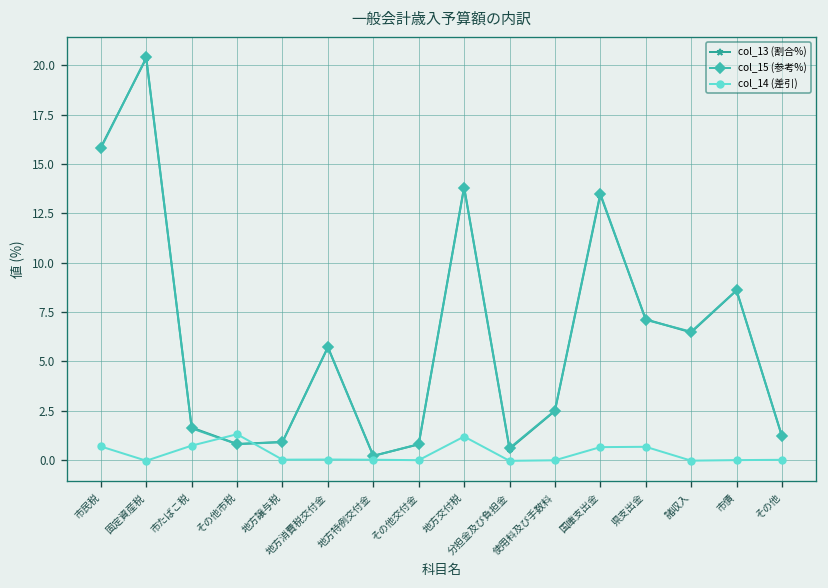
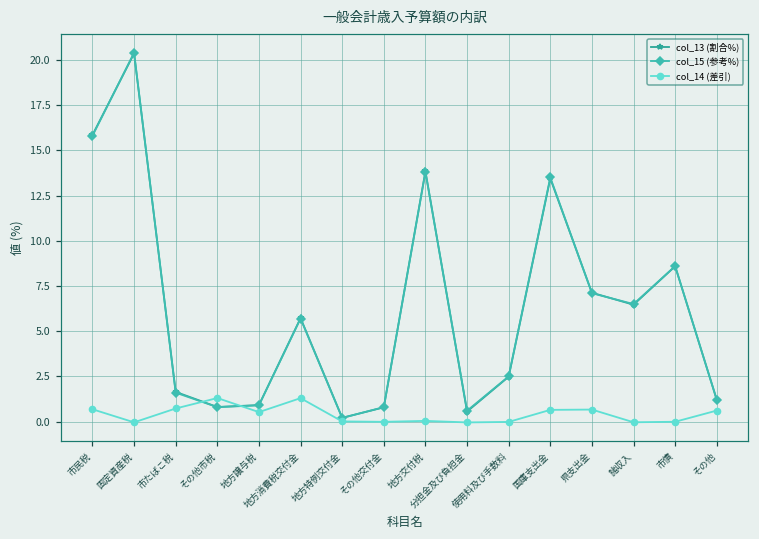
col_14 (差引), 地方譲与税: 0.0 -> 0.5
col_14 (差引), 地方消費税交付金: 0.0 -> 1.3
col_14 (差引), 地方交付税: 1.2 -> 0.0
col_14 (差引), その他: 0.0 -> 0.6
